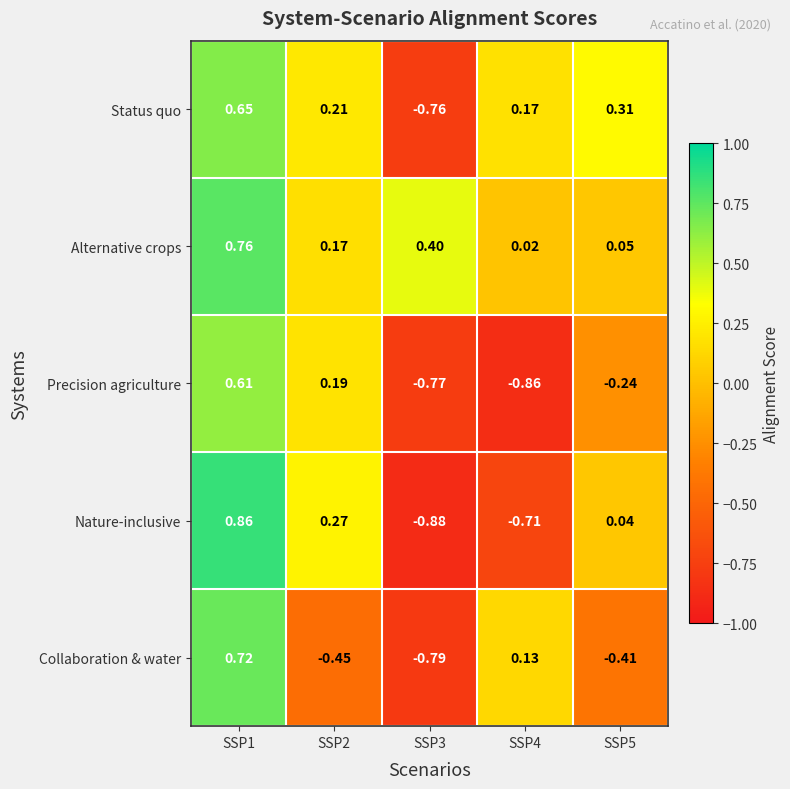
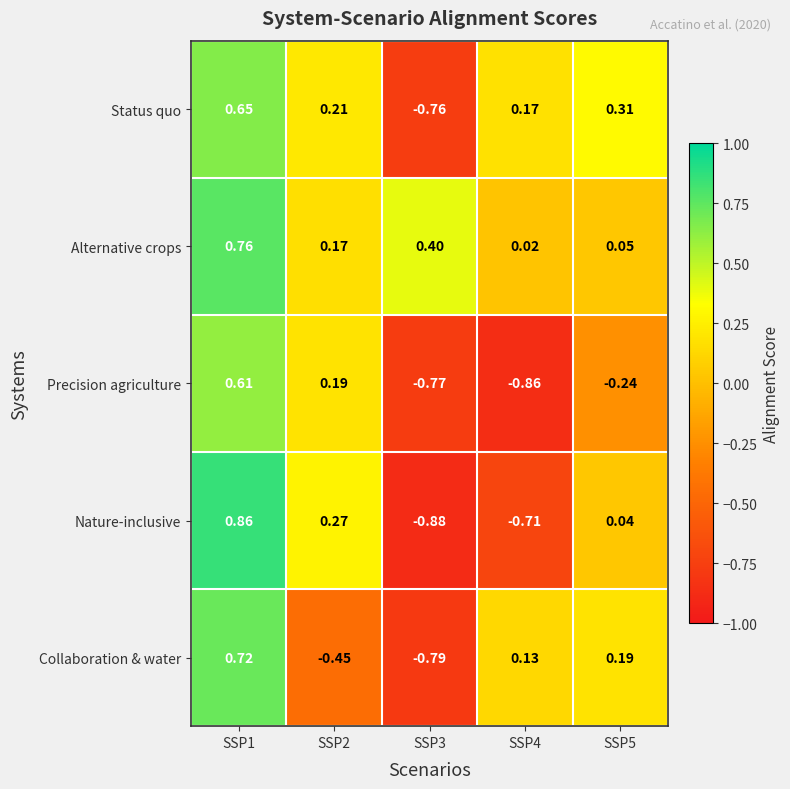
Collaboration & water, SSP5: -0.41 -> 0.19
